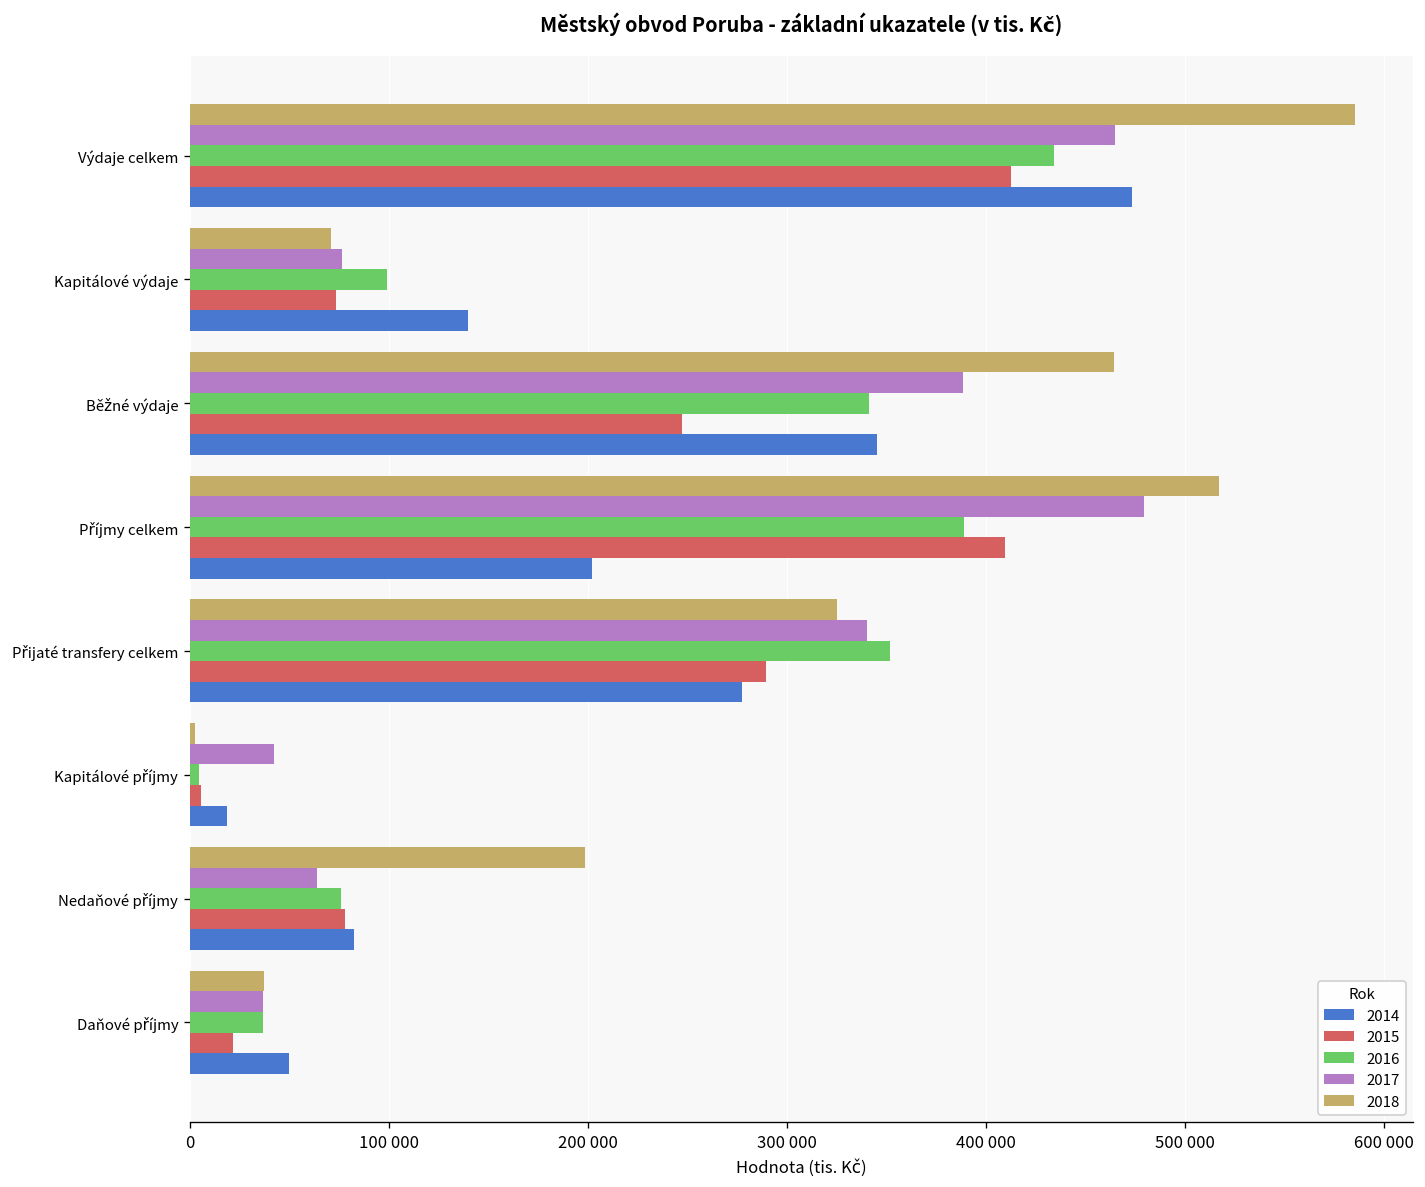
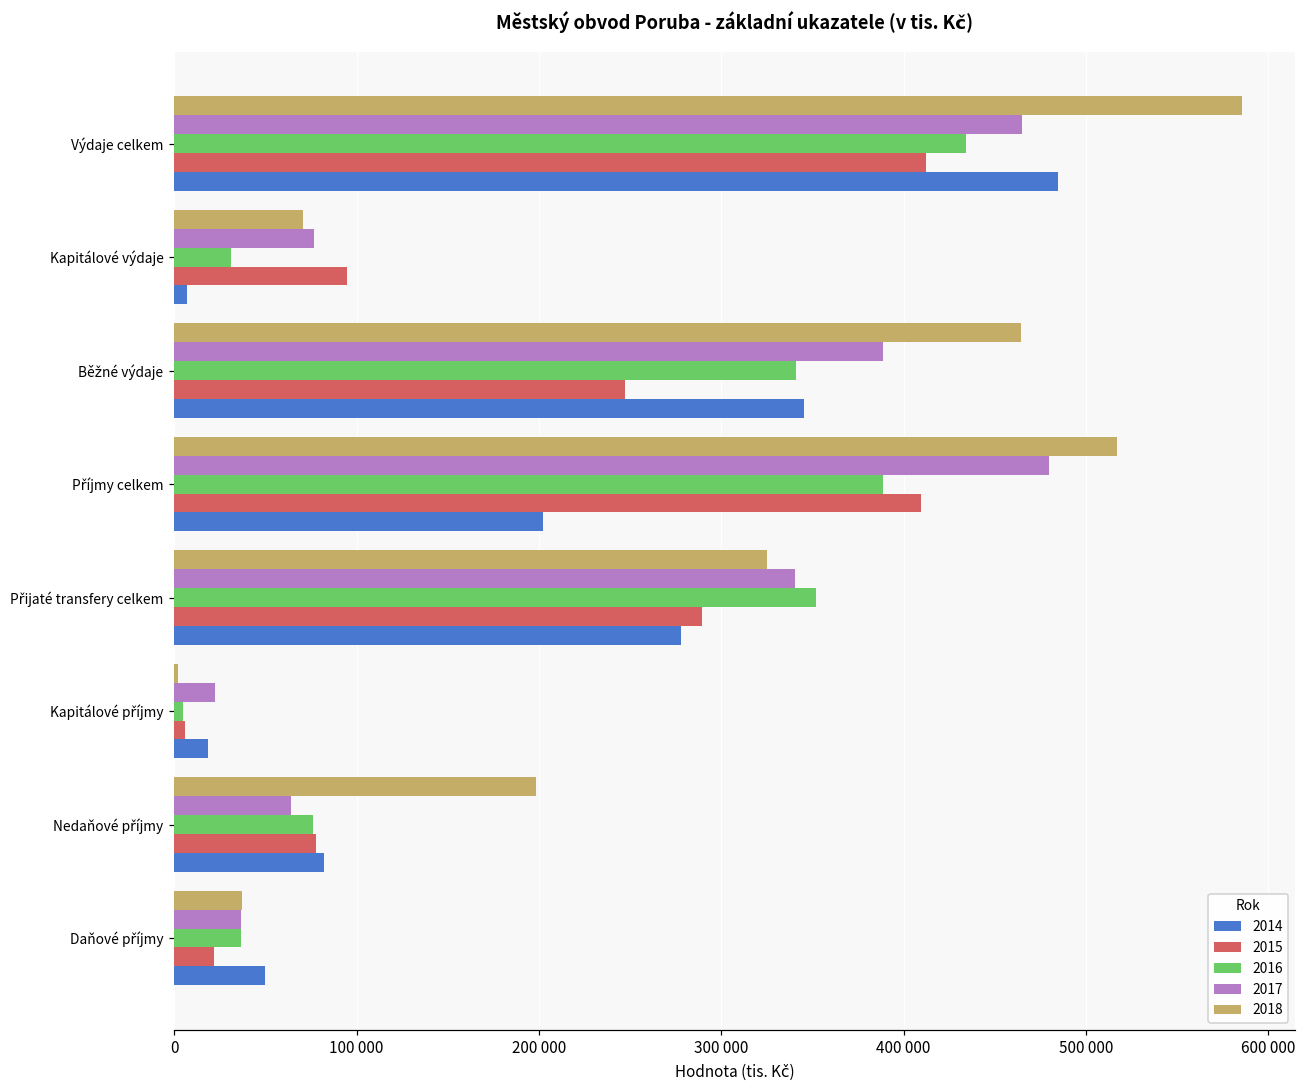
2014, Výdaje celkem: 473000 -> 485000
2016, Kapitálové výdaje: 99000 -> 31000
2015, Kapitálové výdaje: 73000 -> 95000
2014, Kapitálové výdaje: 140000 -> 7000
2017, Kapitálové příjmy: 42000 -> 22000
